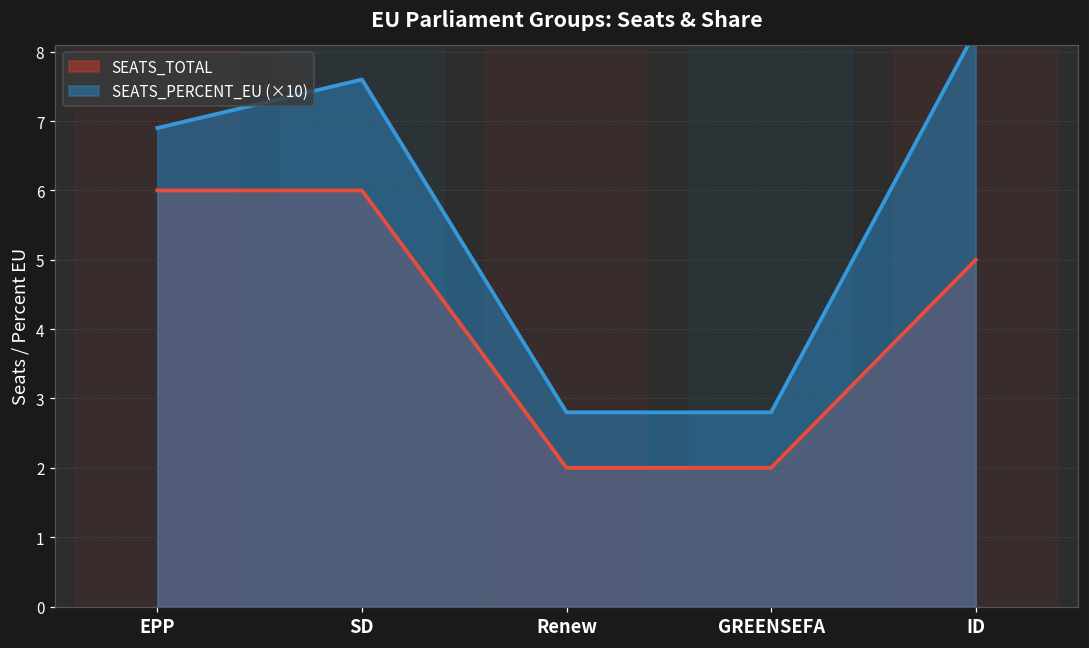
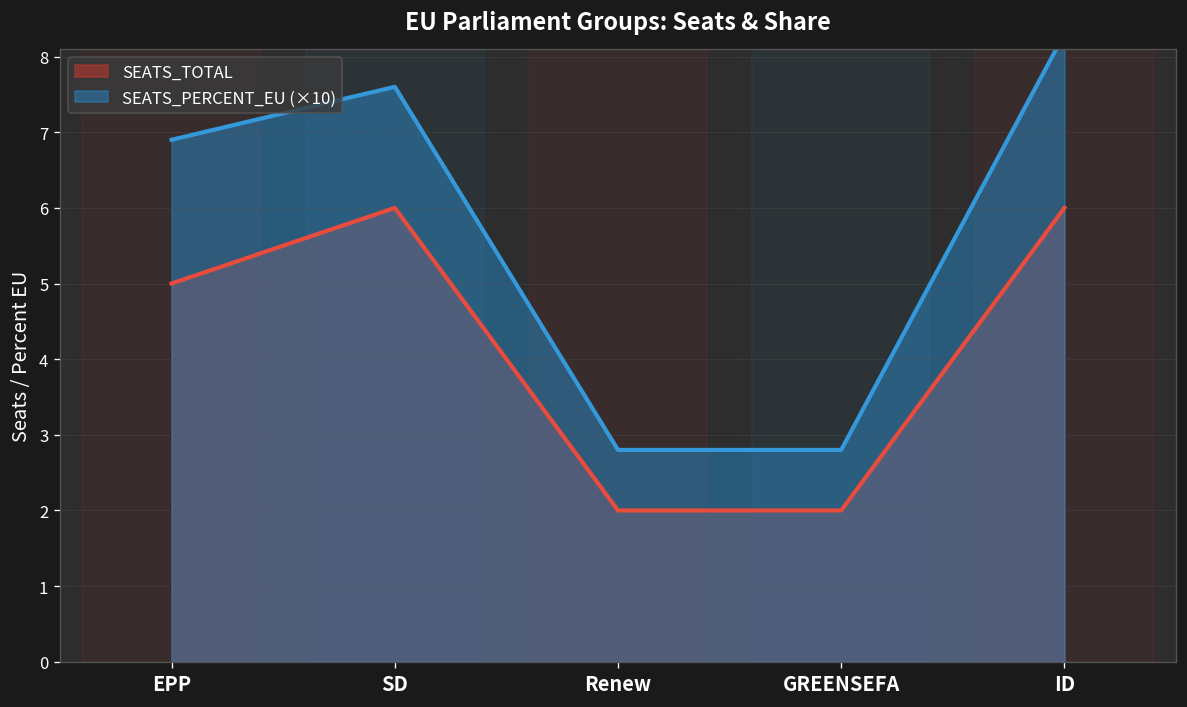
SEATS_TOTAL, EPP: 6 -> 5
SEATS_TOTAL, ID: 5 -> 6
